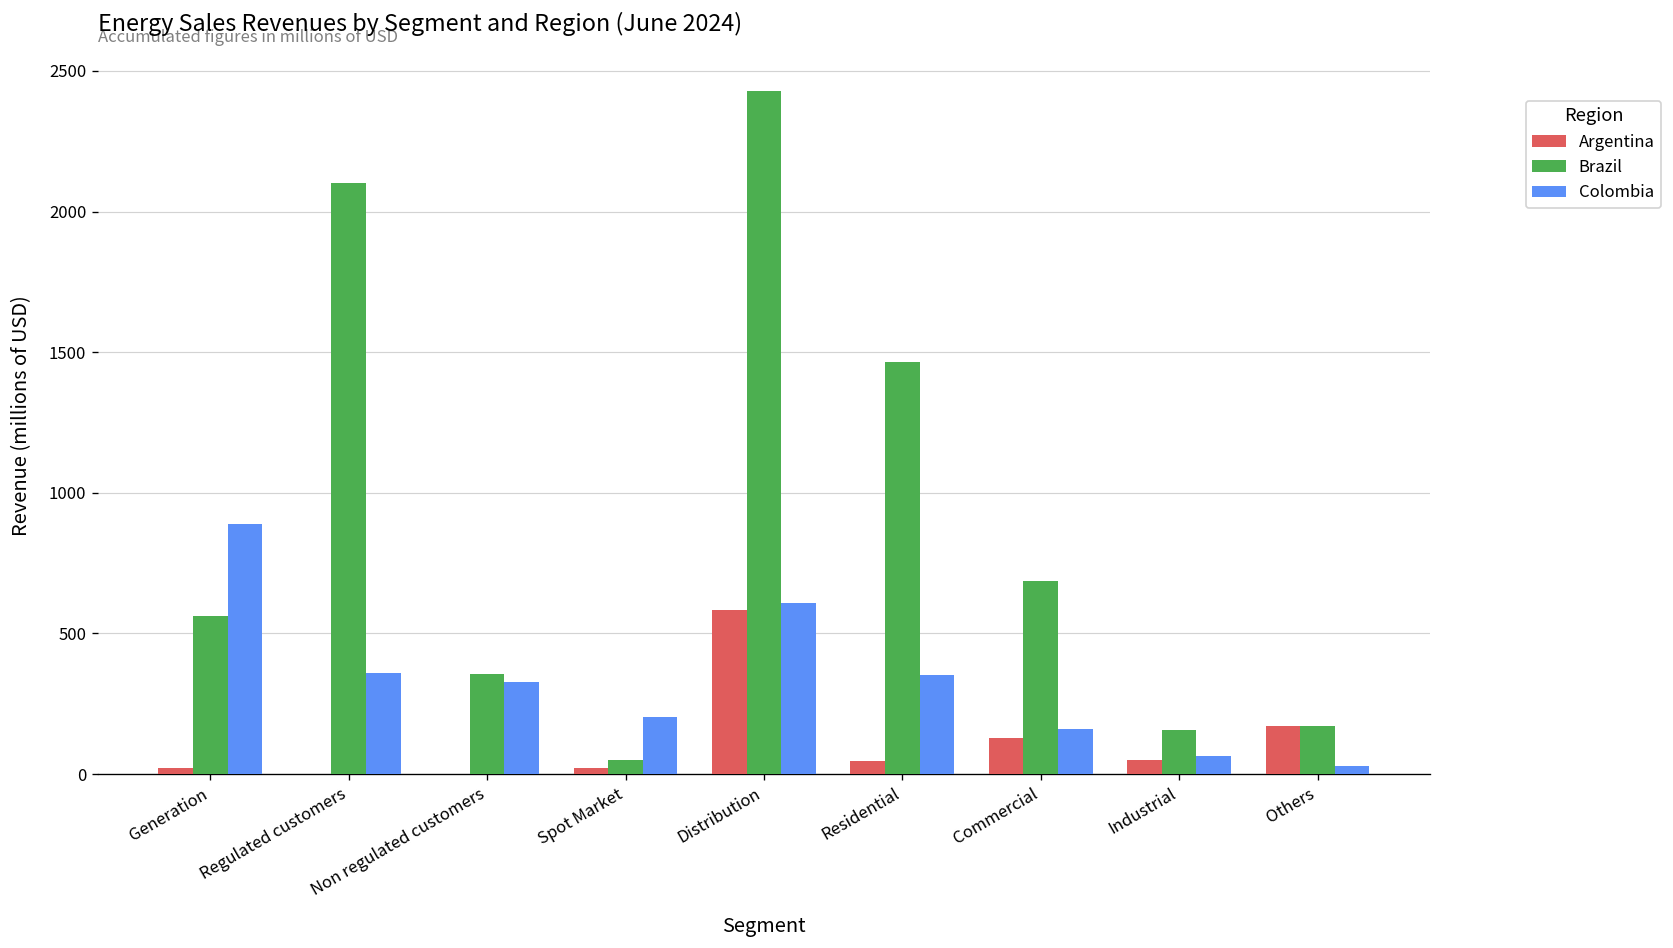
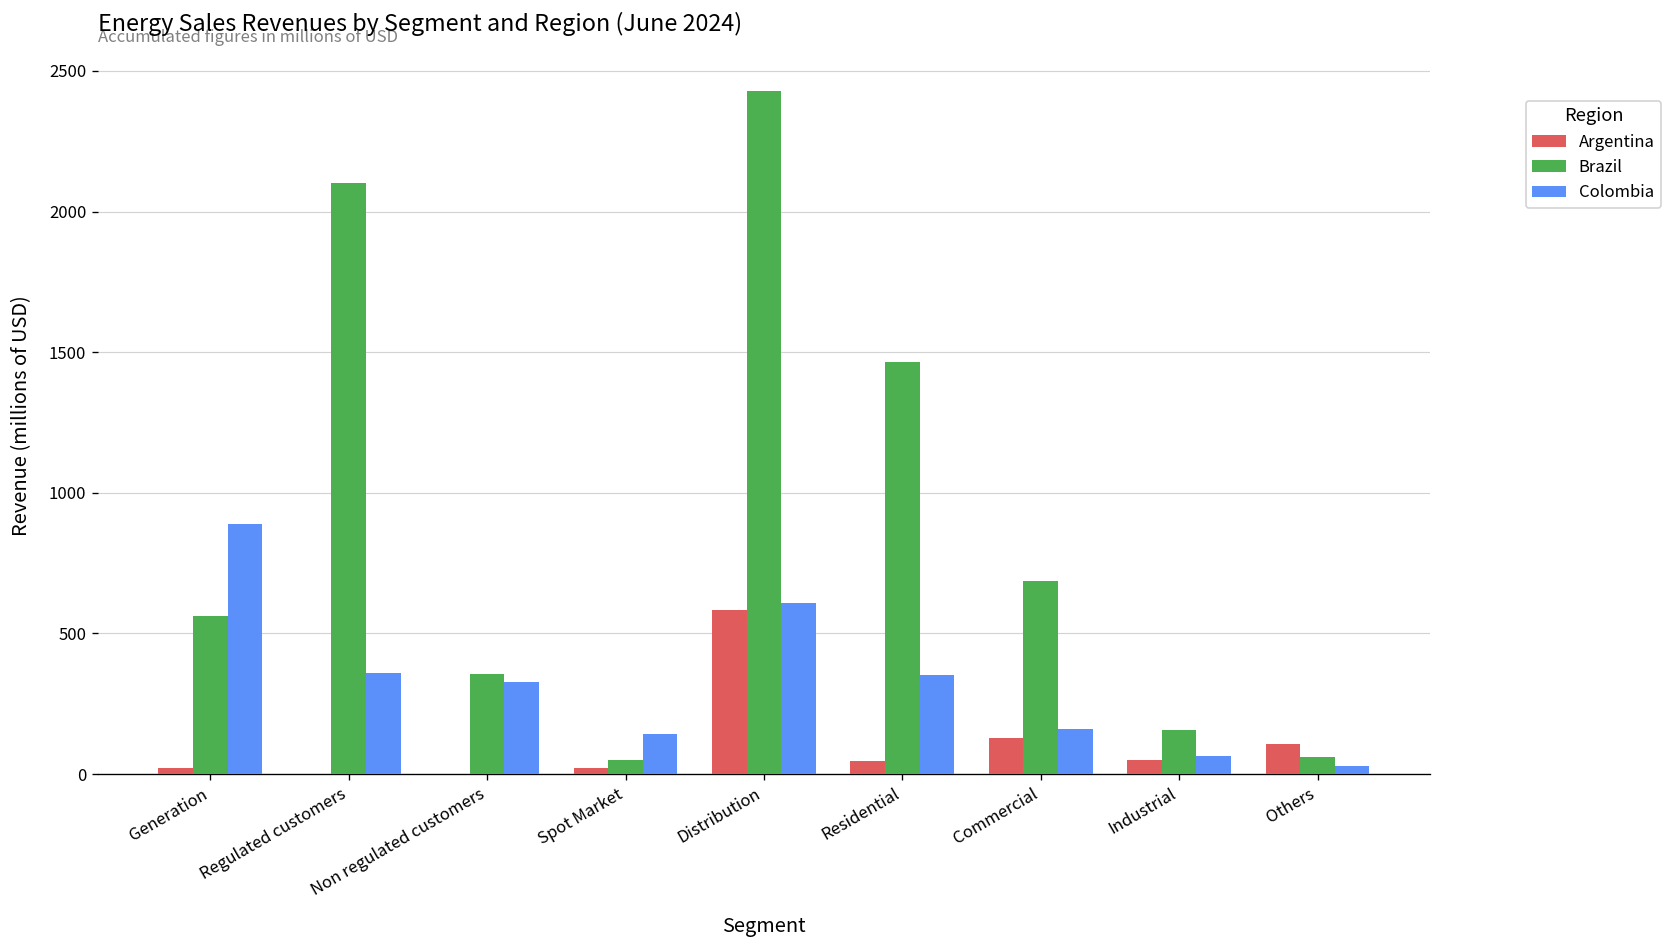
Colombia, Spot Market: 200 -> 140
Argentina, Others: 170 -> 110
Brazil, Others: 170 -> 60
